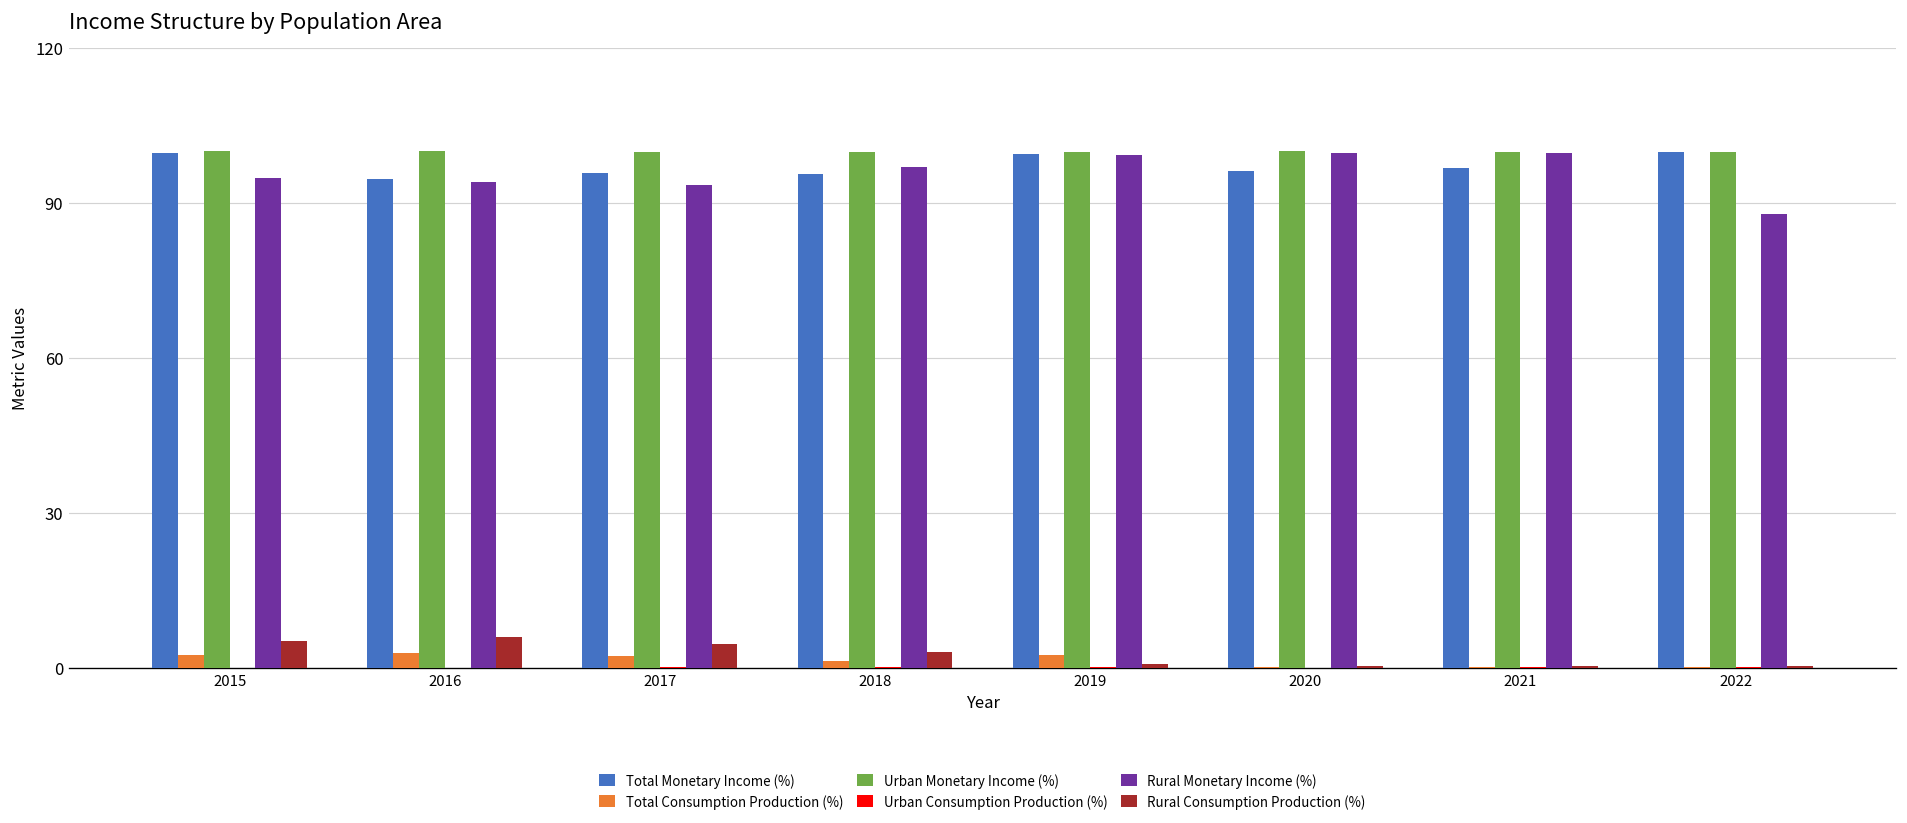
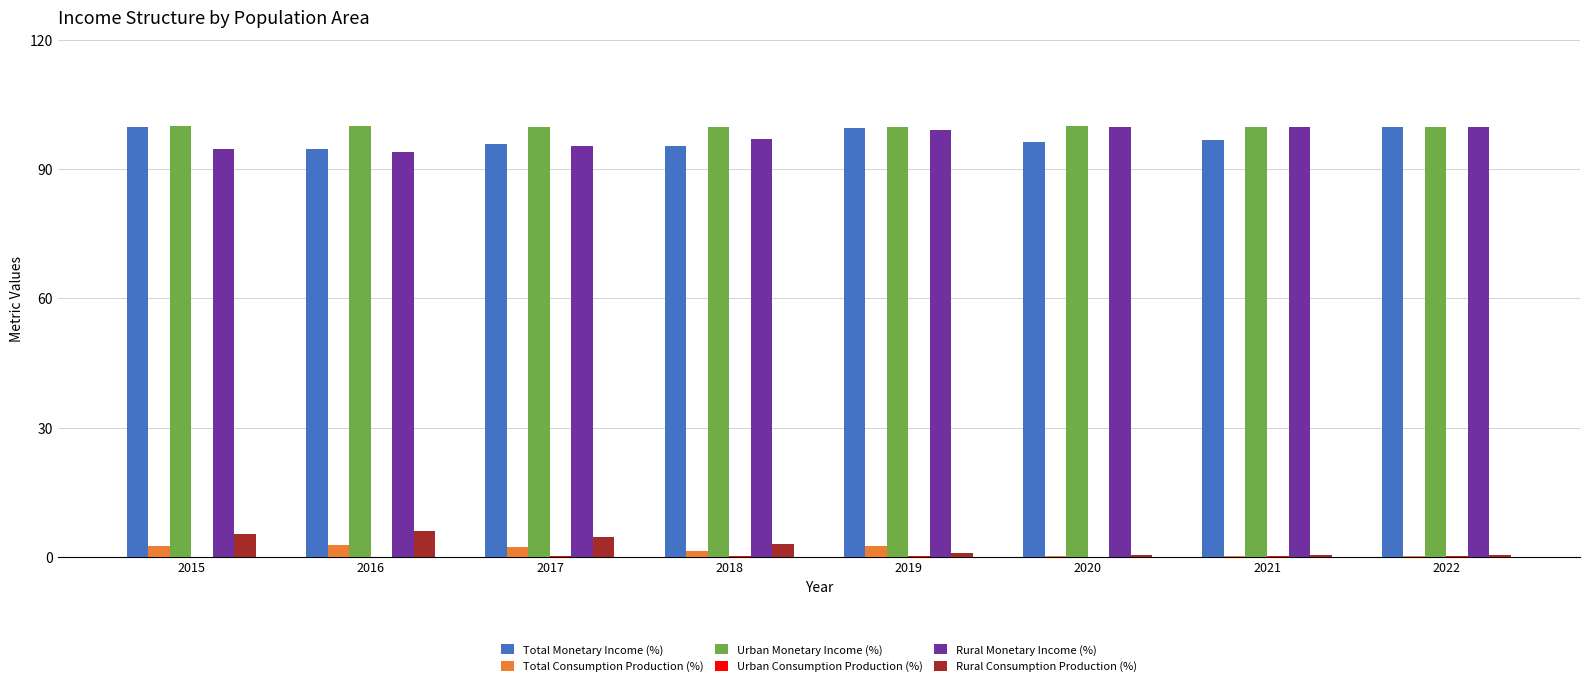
Rural Monetary Income (%), 2017: 94 -> 95
Rural Monetary Income (%), 2022: 88 -> 100
